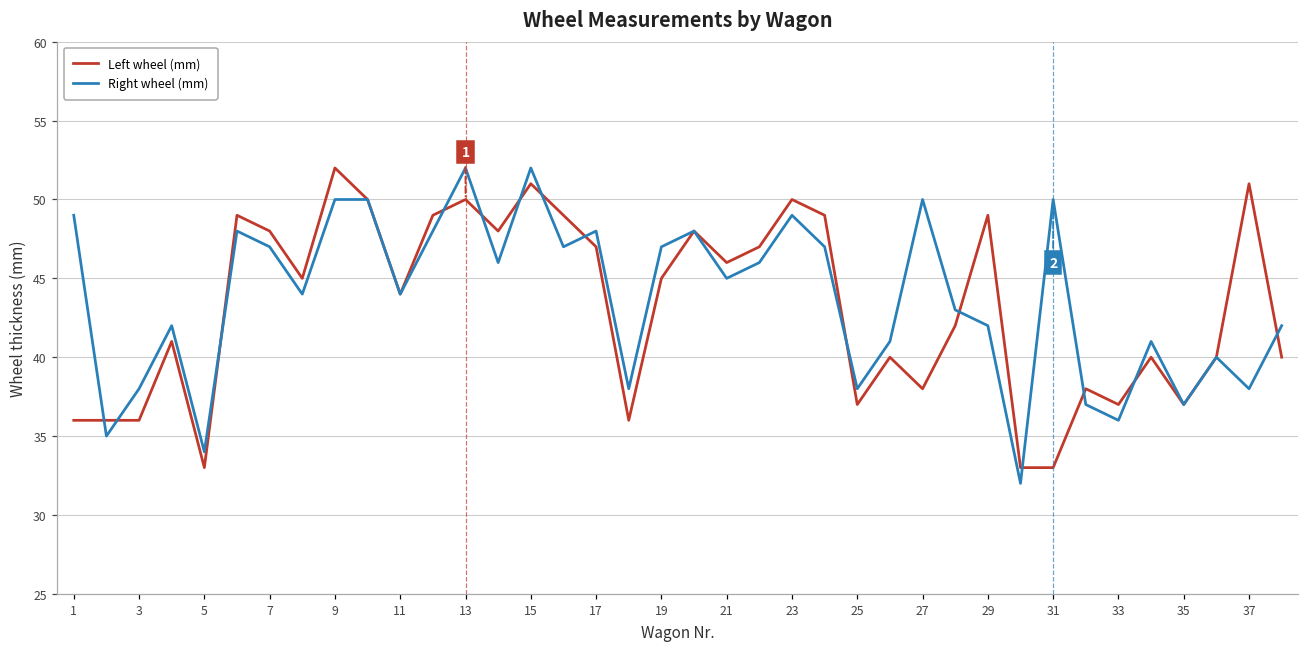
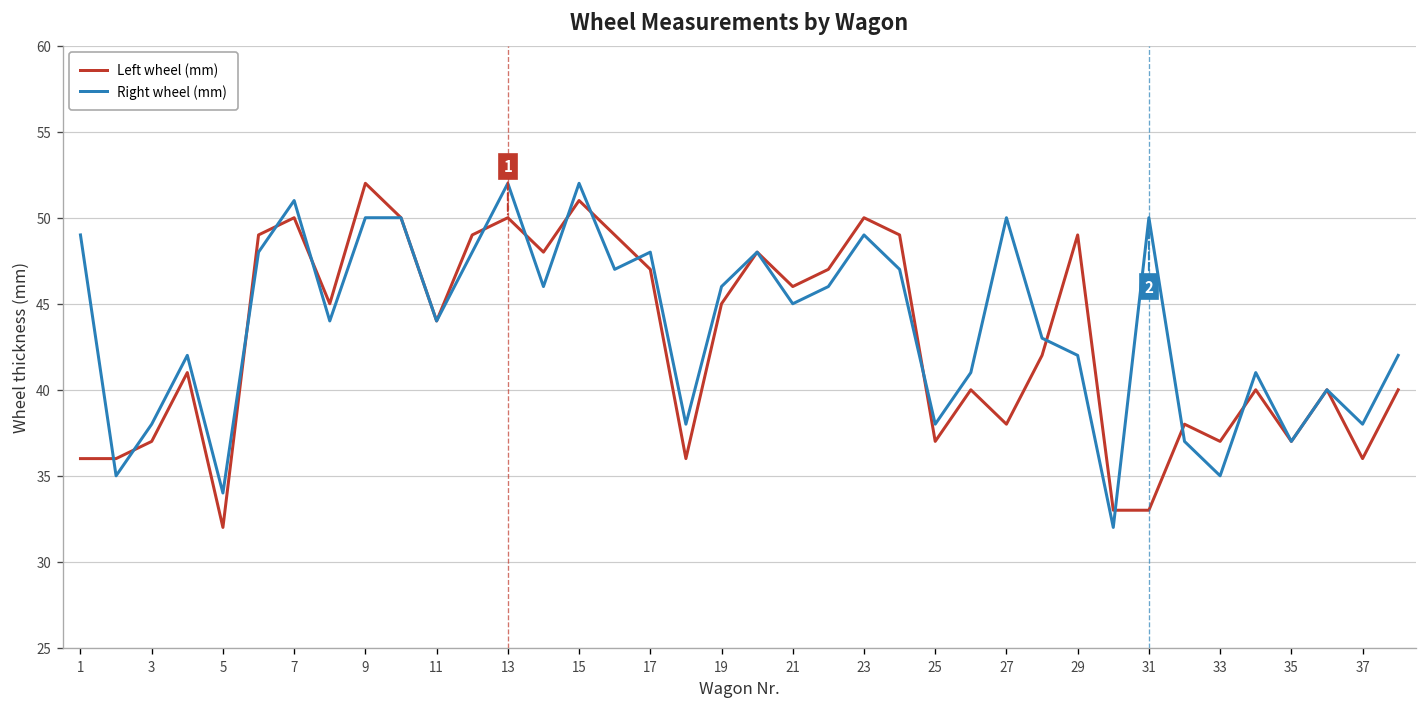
Left wheel (mm), 3: 36 -> 37
Left wheel (mm), 5: 33 -> 32
Left wheel (mm), 7: 48 -> 50
Right wheel (mm), 7: 47 -> 51
Right wheel (mm), 19: 47 -> 46
Right wheel (mm), 33: 36 -> 35
Left wheel (mm), 37: 51 -> 36
